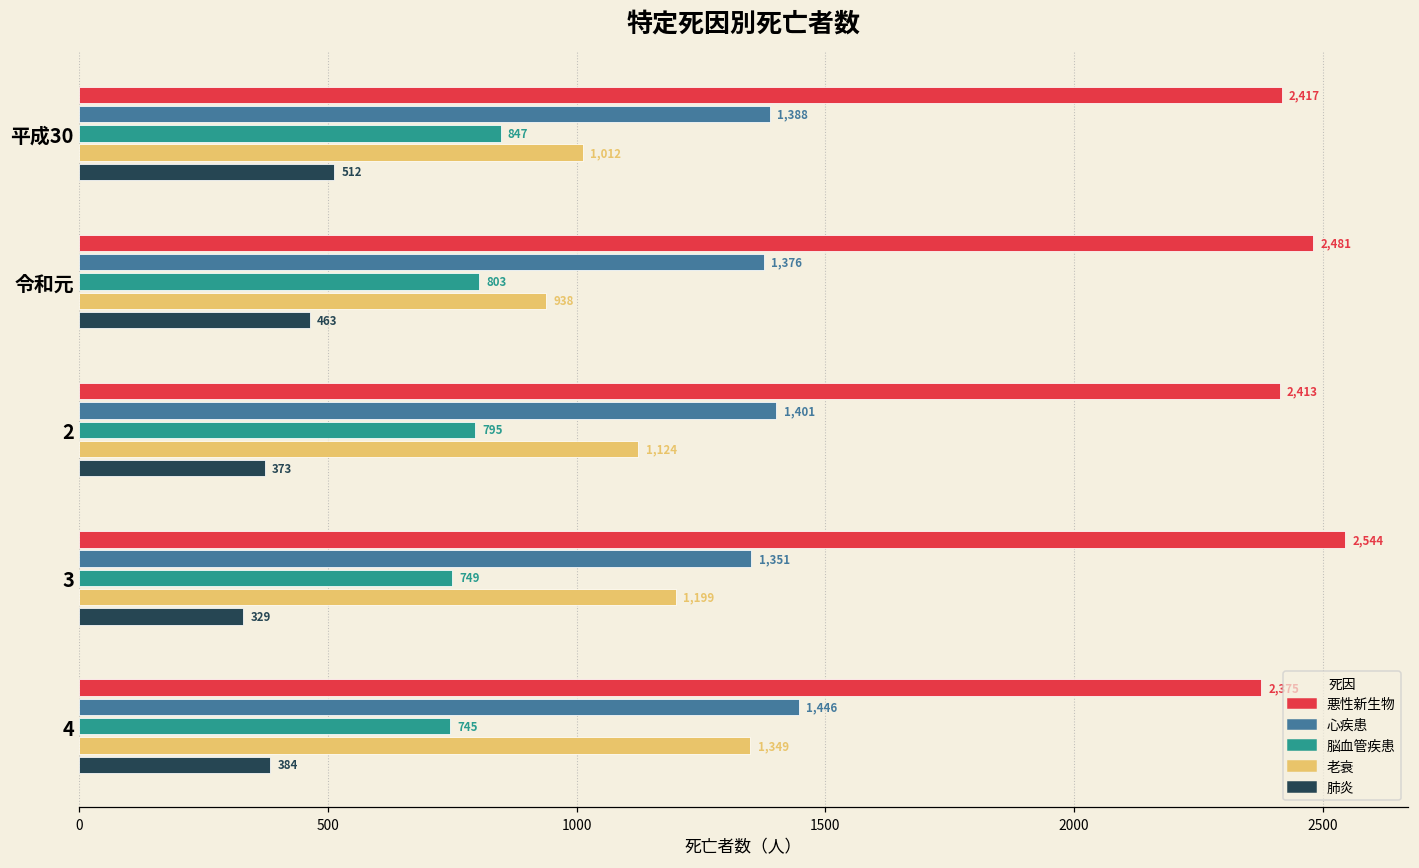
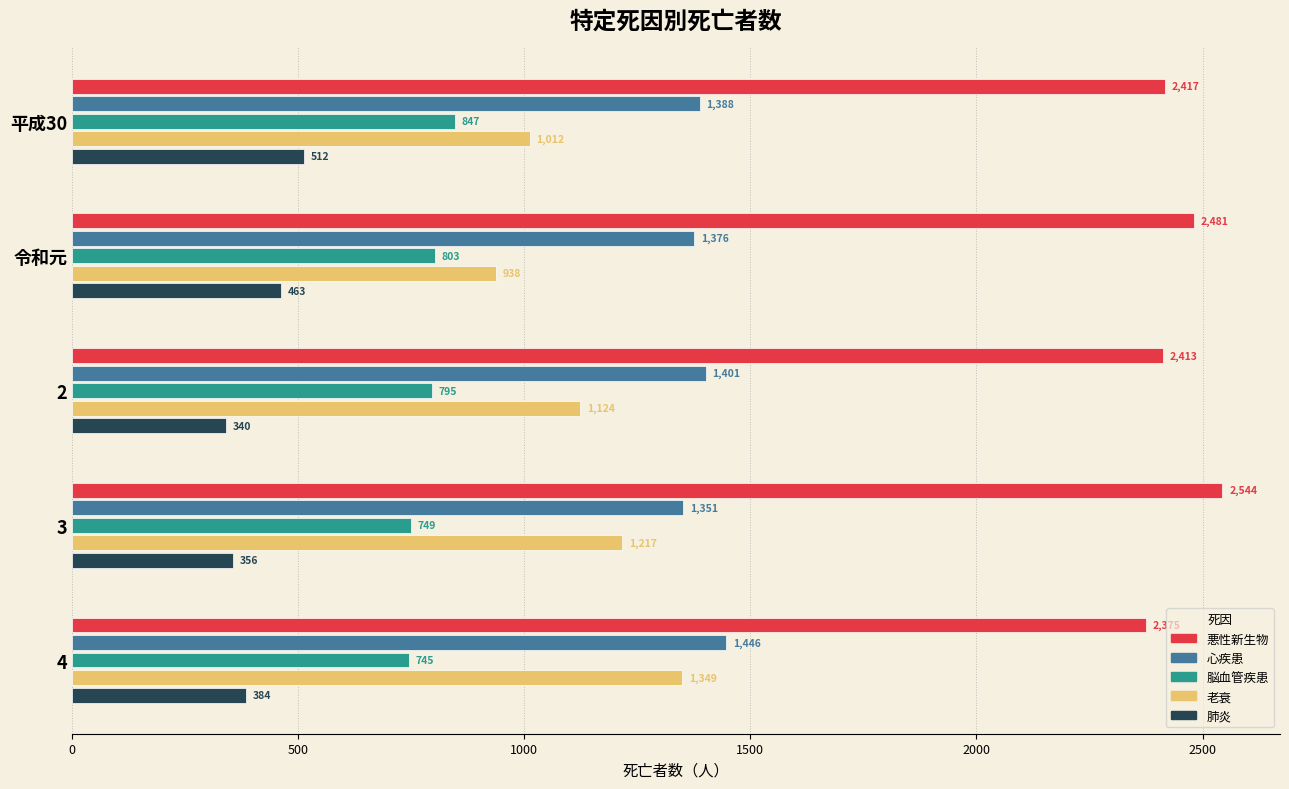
肺炎, 2: 373 -> 340
老衰, 3: 1,199 -> 1,217
肺炎, 3: 329 -> 356
